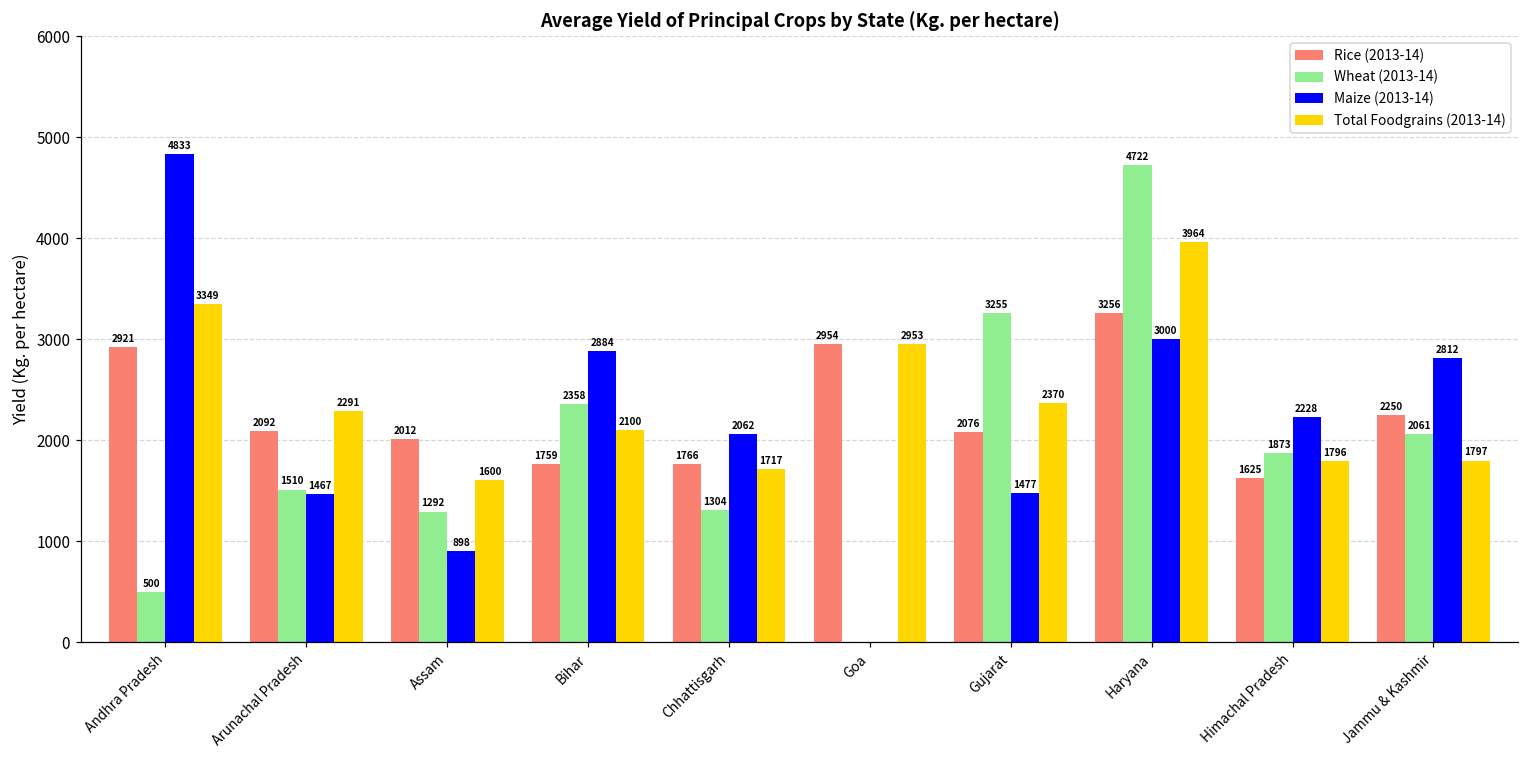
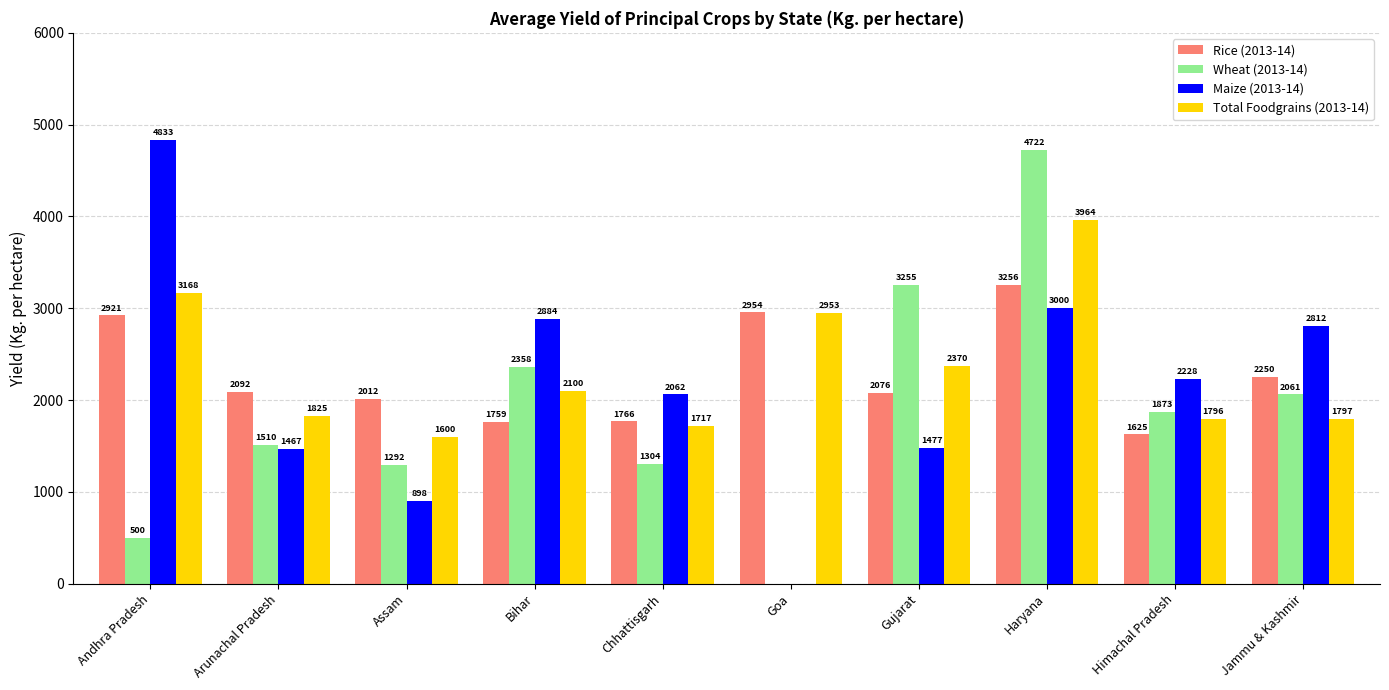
Total Foodgrains (2013-14), Andhra Pradesh: 3349 -> 3168
Total Foodgrains (2013-14), Arunachal Pradesh: 2291 -> 1825
